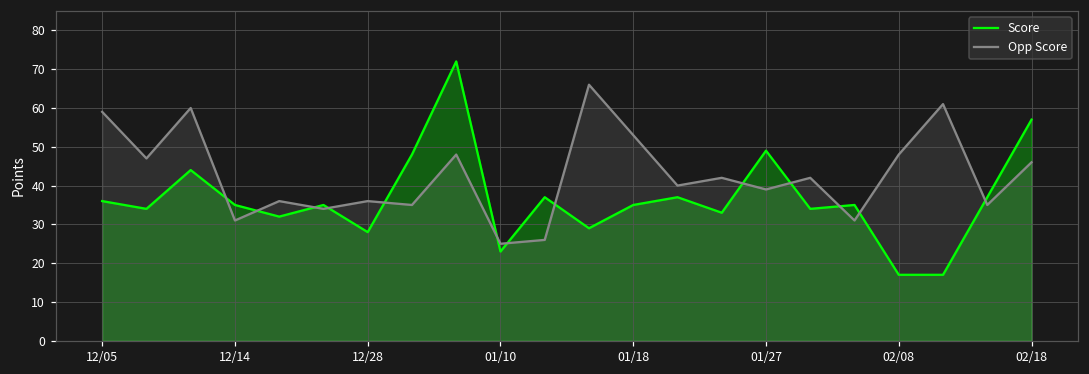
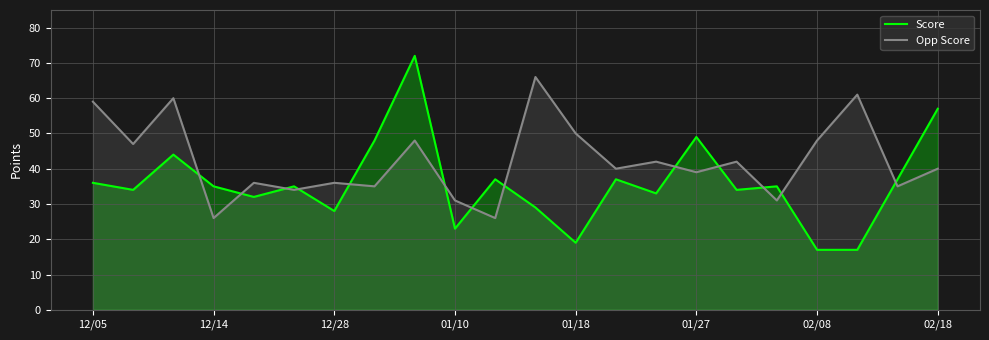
Opp Score, 12/14: 31 -> 26
Opp Score, 01/10: 25 -> 31
Score, 01/18: 35 -> 19
Opp Score, 01/18: 53 -> 50
Opp Score, 02/18: 46 -> 40
